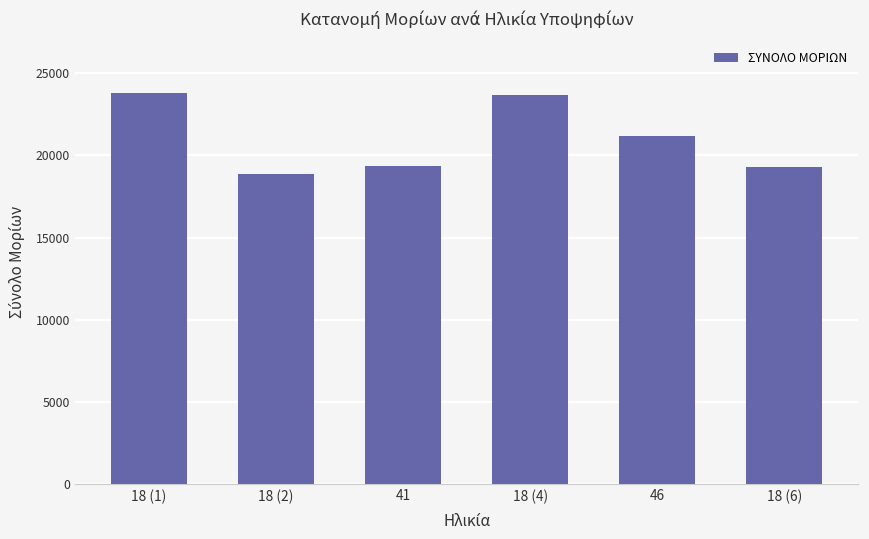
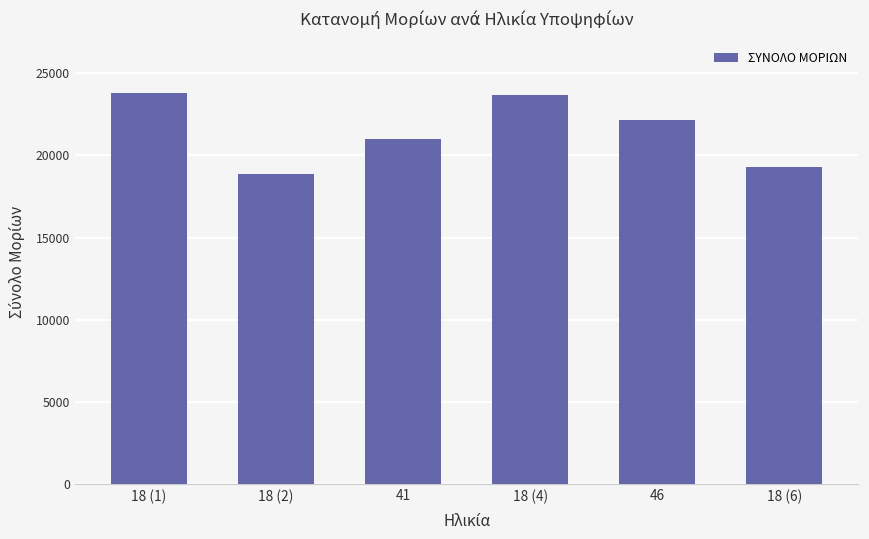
41: 19400 -> 21000
46: 21200 -> 22200
